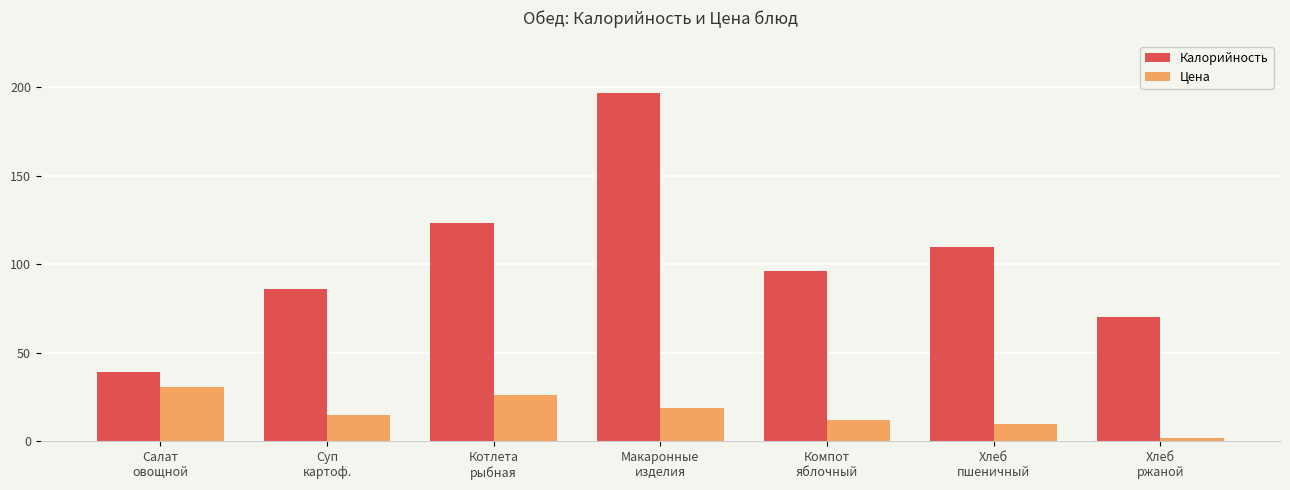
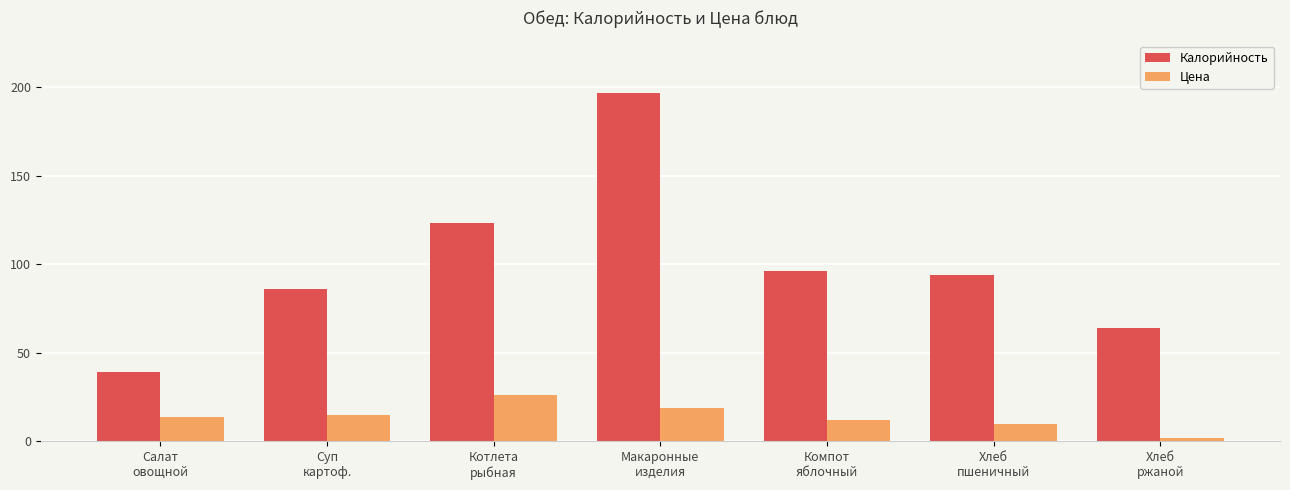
Цена, Салат овощной: 31 -> 14
Калорийность, Хлеб пшеничный: 110 -> 94
Калорийность, Хлеб ржаной: 70 -> 64
